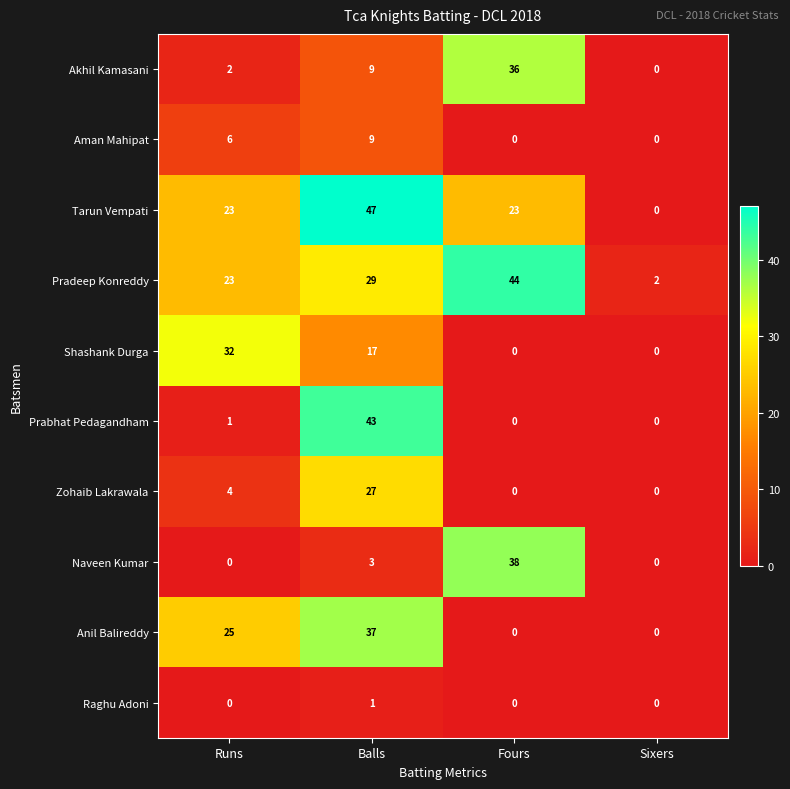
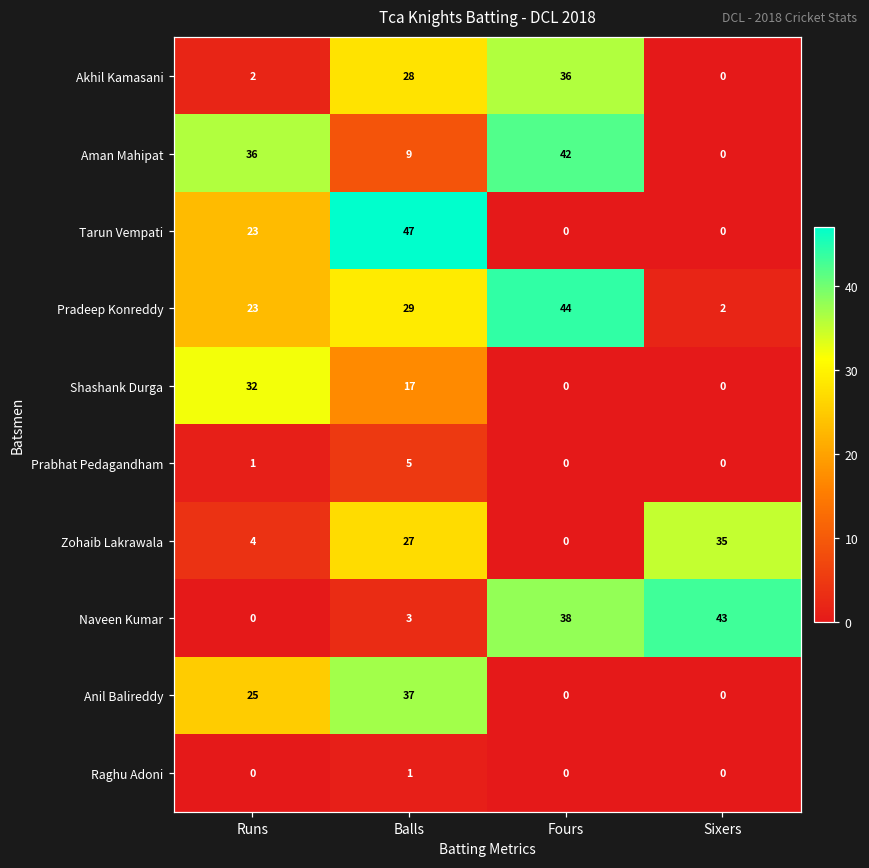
Akhil Kamasani, Balls: 9 -> 28
Aman Mahipat, Runs: 6 -> 36
Aman Mahipat, Fours: 0 -> 42
Tarun Vempati, Fours: 23 -> 0
Prabhat Pedagandham, Balls: 43 -> 5
Zohaib Lakrawala, Sixers: 0 -> 35
Naveen Kumar, Sixers: 0 -> 43
